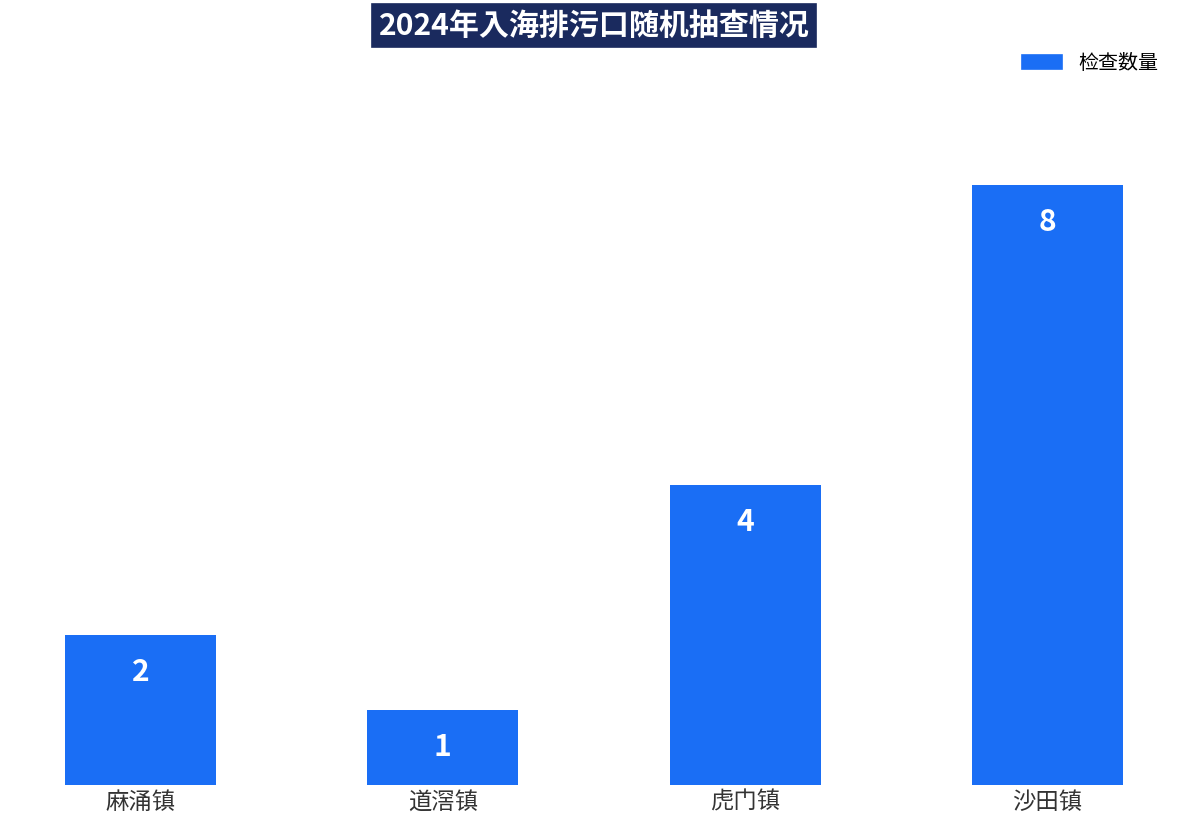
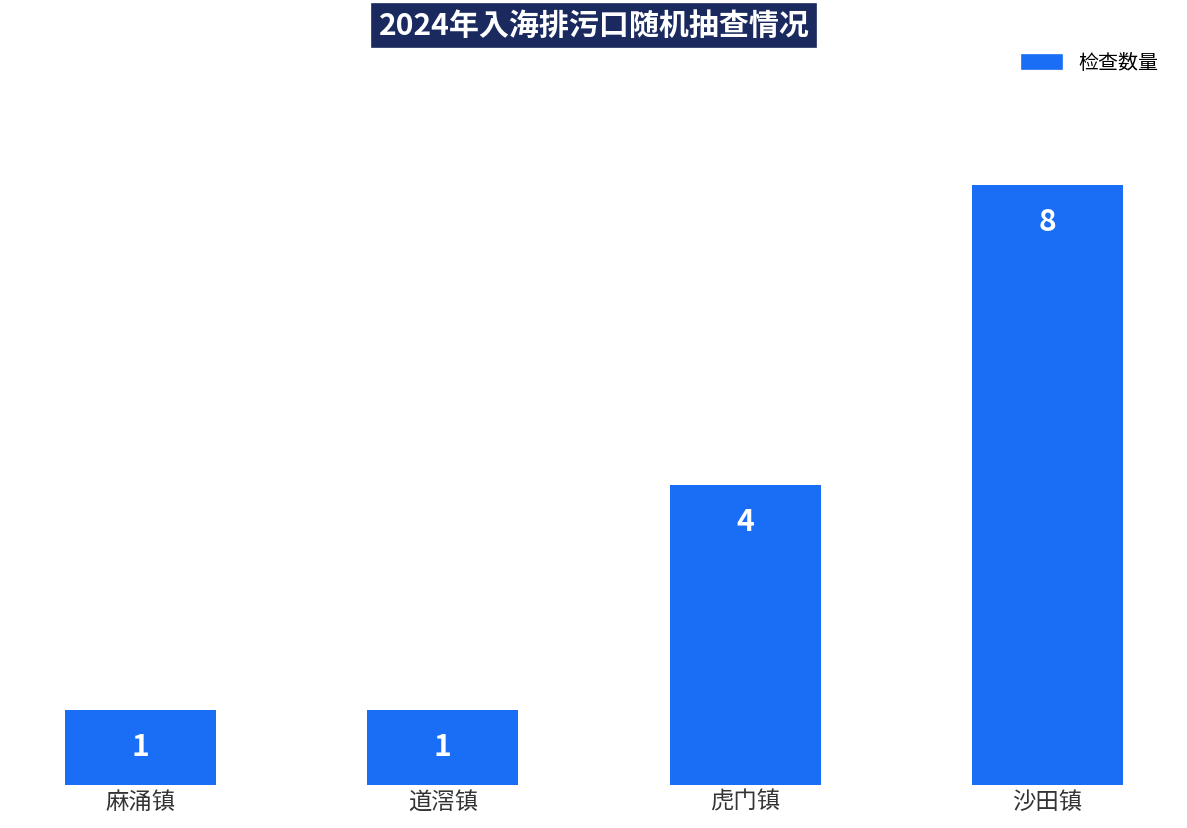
麻涌镇: 2 -> 1
